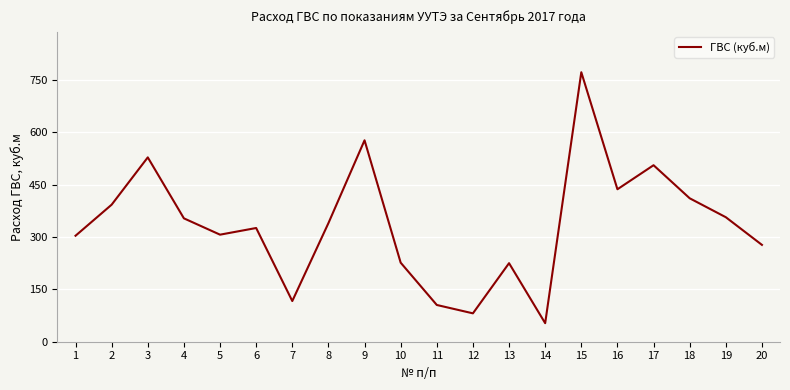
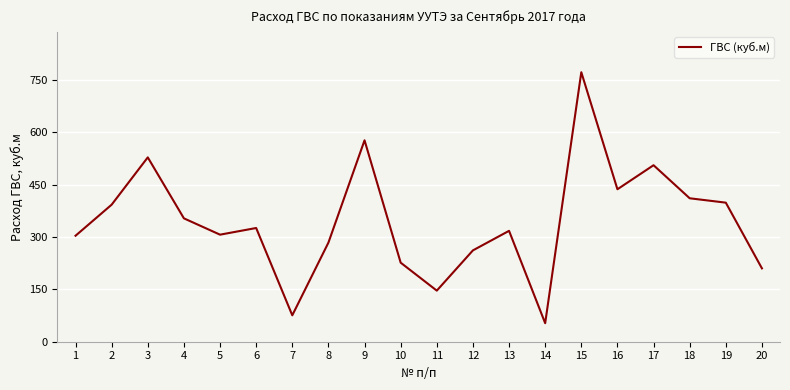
7: 120 -> 80
8: 340 -> 280
11: 110 -> 150
12: 80 -> 260
13: 220 -> 320
19: 360 -> 400
20: 280 -> 210
